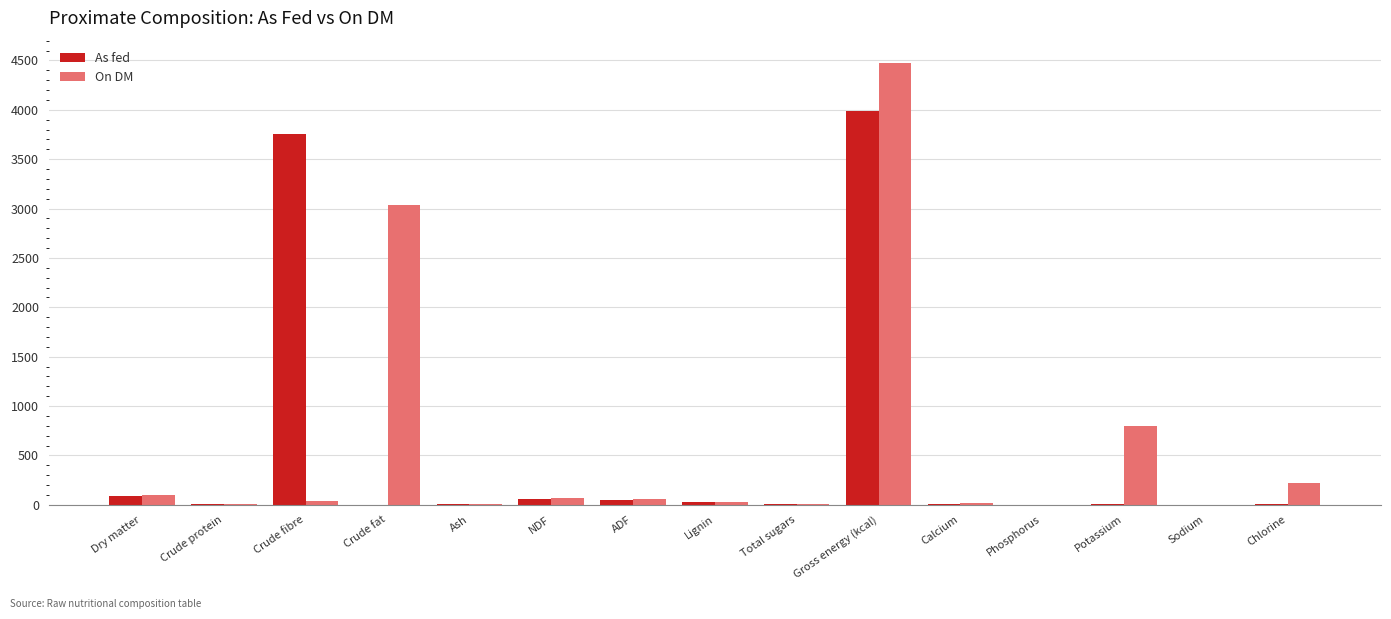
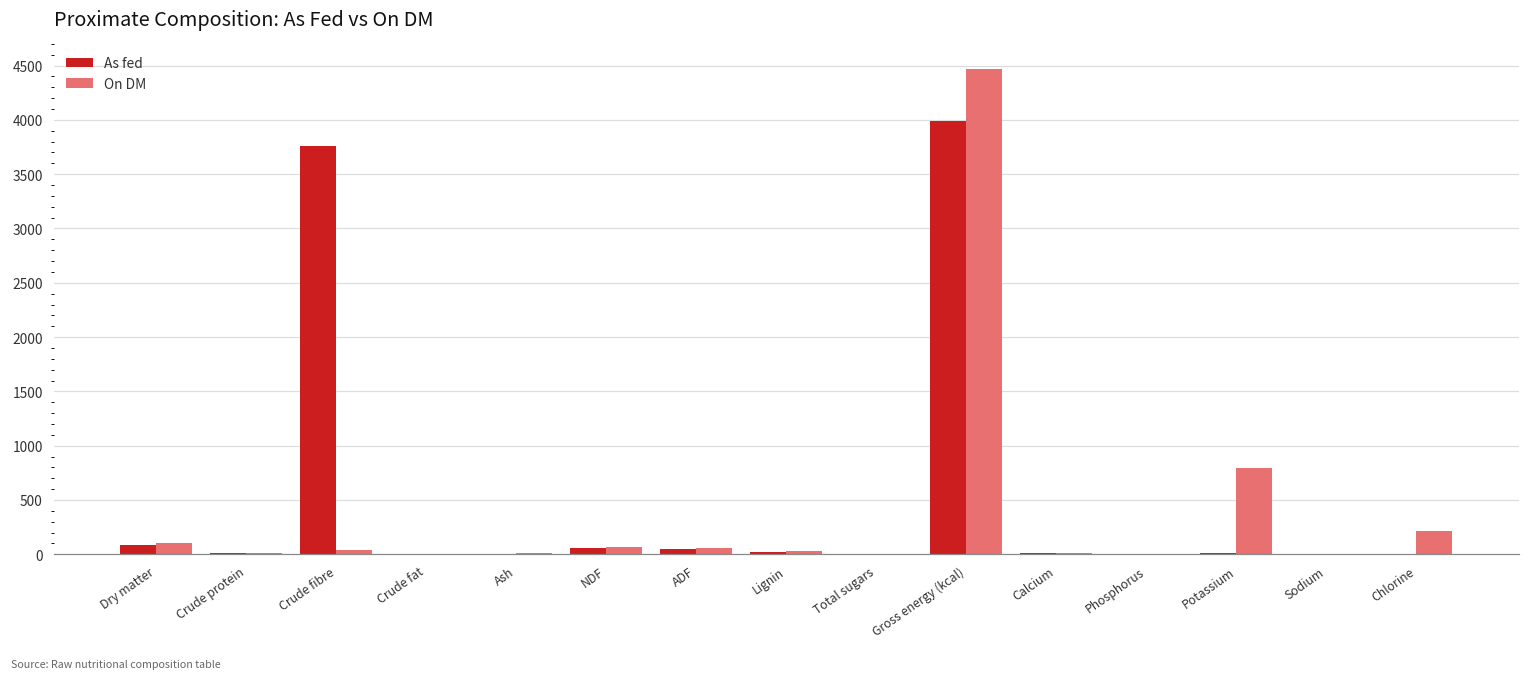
On DM, Crude fat: 3000 -> 0
